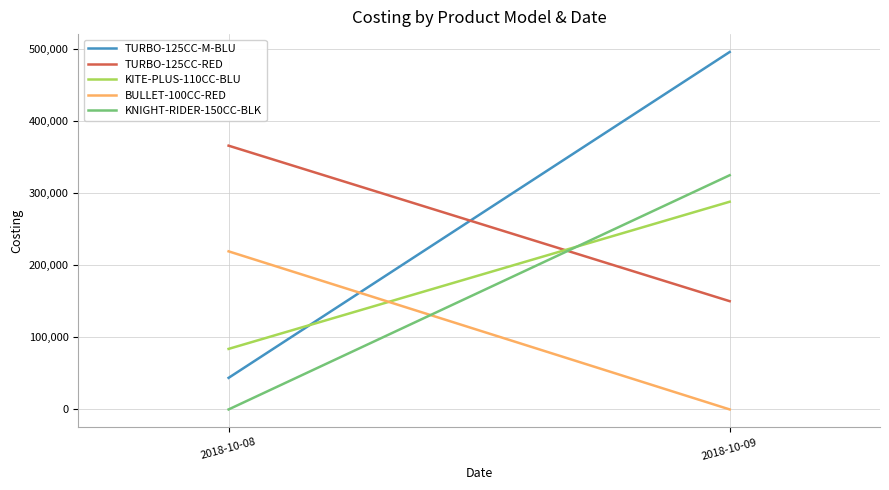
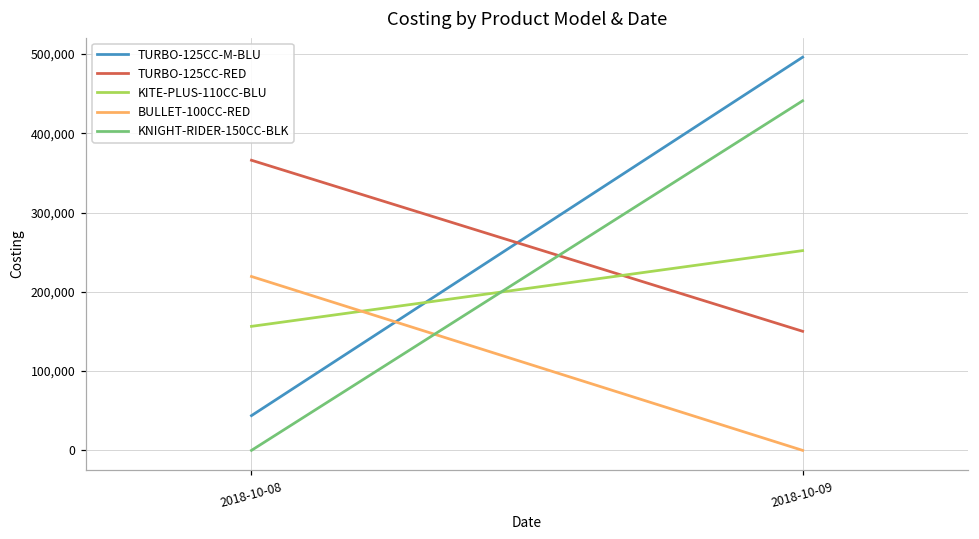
KITE-PLUS-110CC-BLU, 2018-10-08: 80,000 -> 160,000
KITE-PLUS-110CC-BLU, 2018-10-09: 290,000 -> 250,000
KNIGHT-RIDER-150CC-BLK, 2018-10-09: 320,000 -> 440,000
